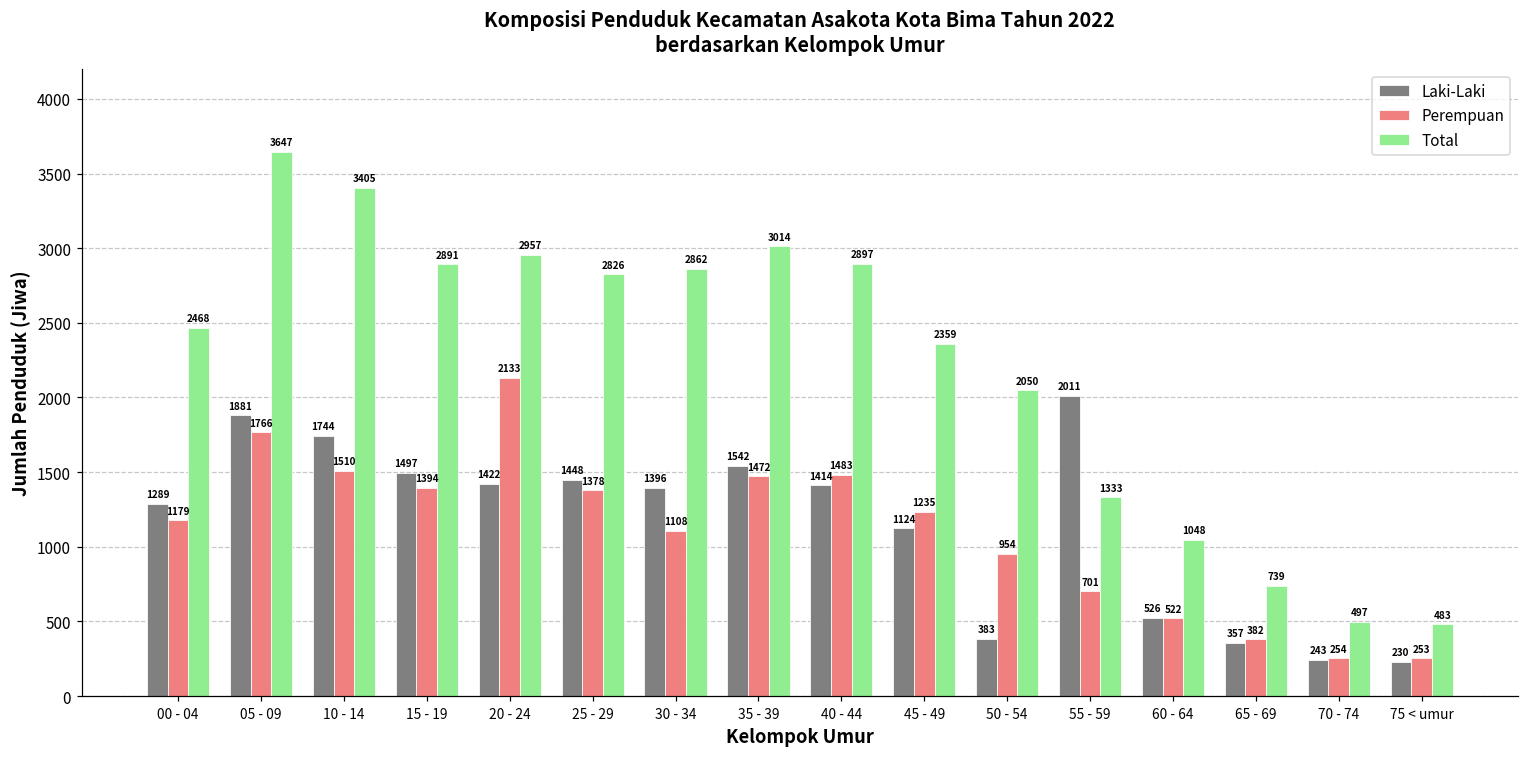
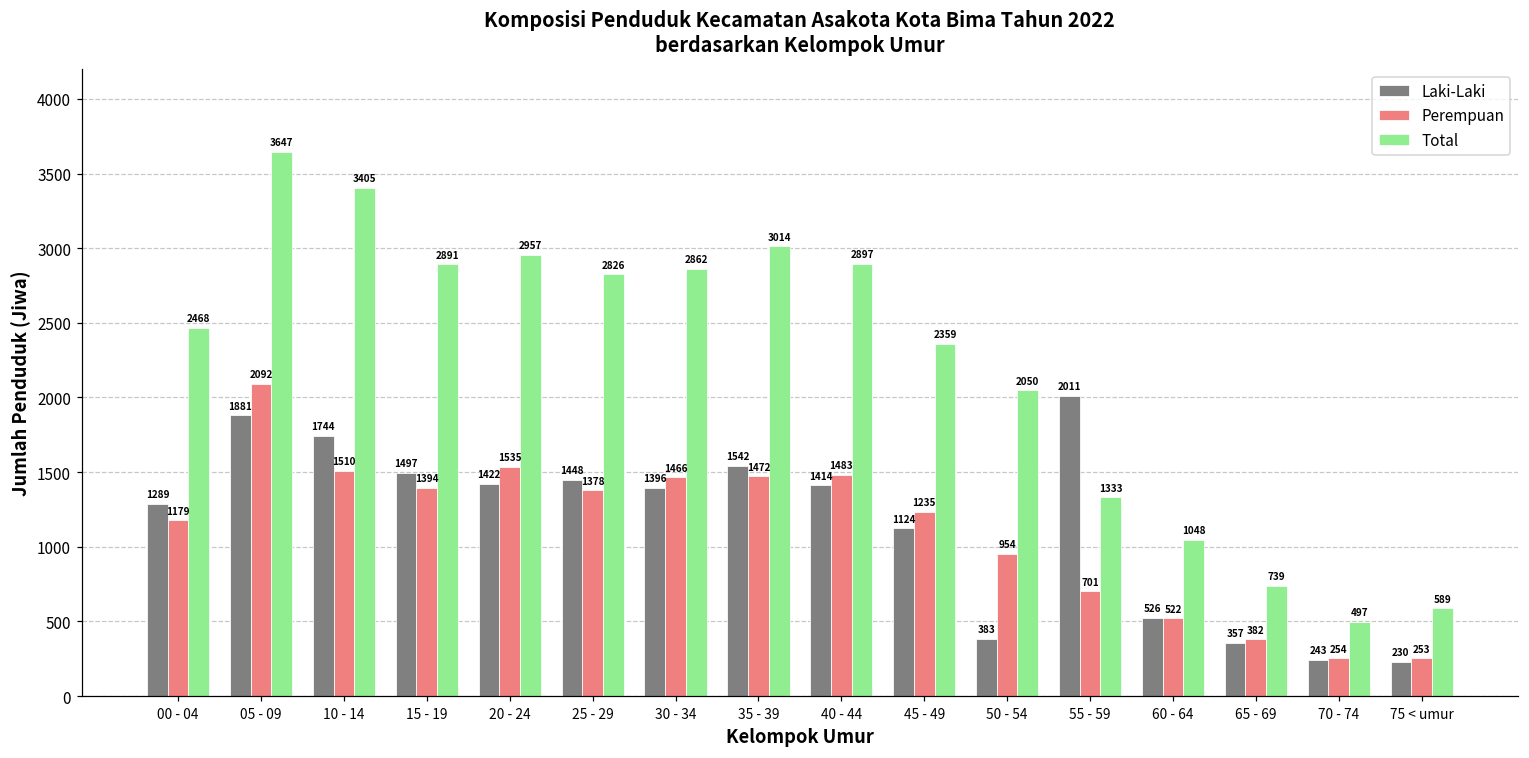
Perempuan, 05 - 09: 1766 -> 2092
Perempuan, 20 - 24: 2133 -> 1535
Perempuan, 30 - 34: 1108 -> 1466
Total, 75 < umur: 483 -> 589
